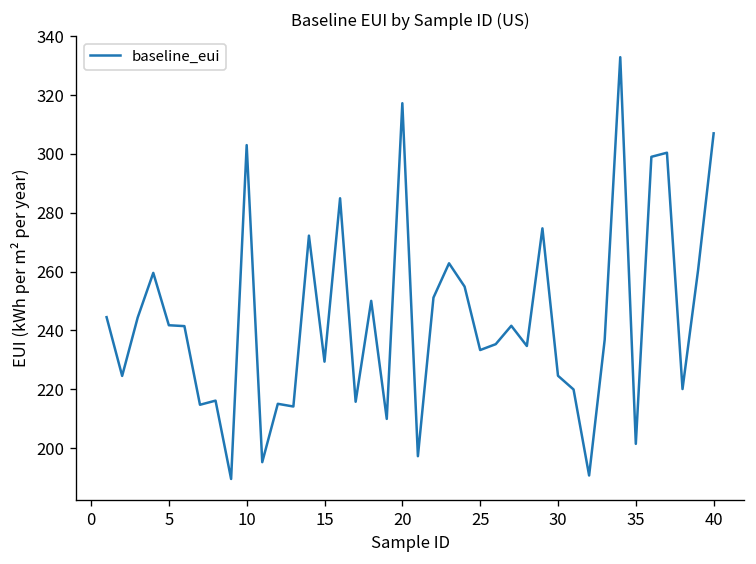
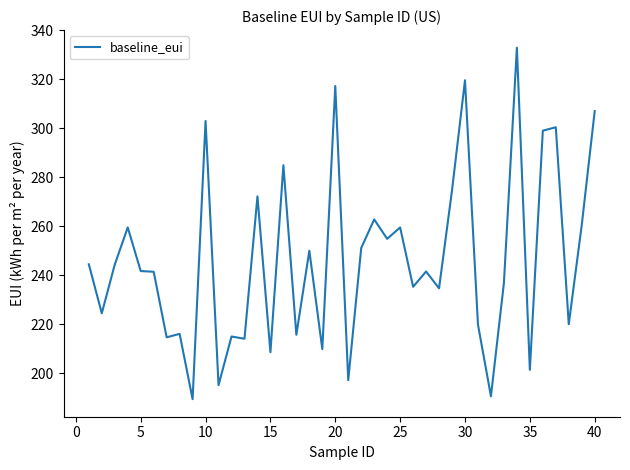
15: 229 -> 209
25: 233 -> 260
30: 225 -> 320
